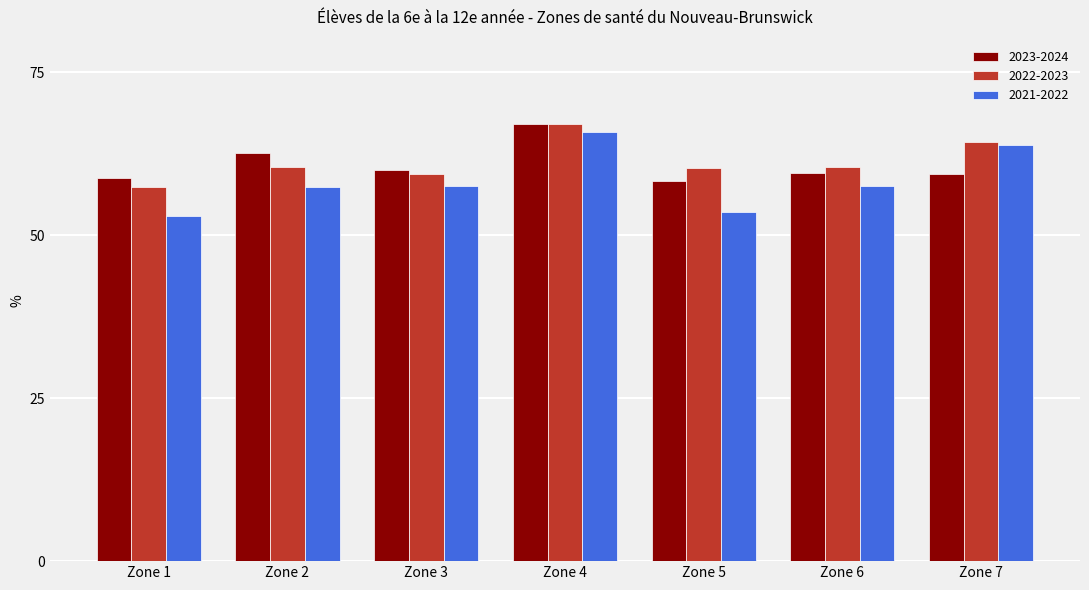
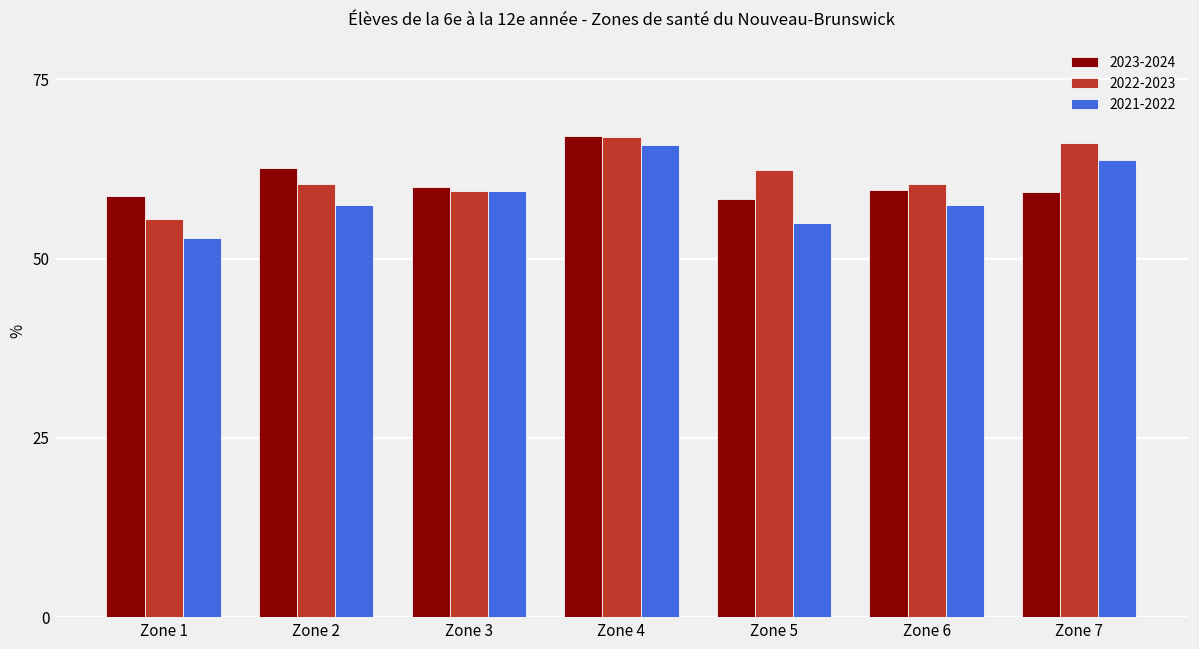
2022-2023, Zone 1: 57 -> 56
2021-2022, Zone 3: 58 -> 59
2022-2023, Zone 5: 60 -> 62
2021-2022, Zone 5: 54 -> 55
2022-2023, Zone 7: 64 -> 66
